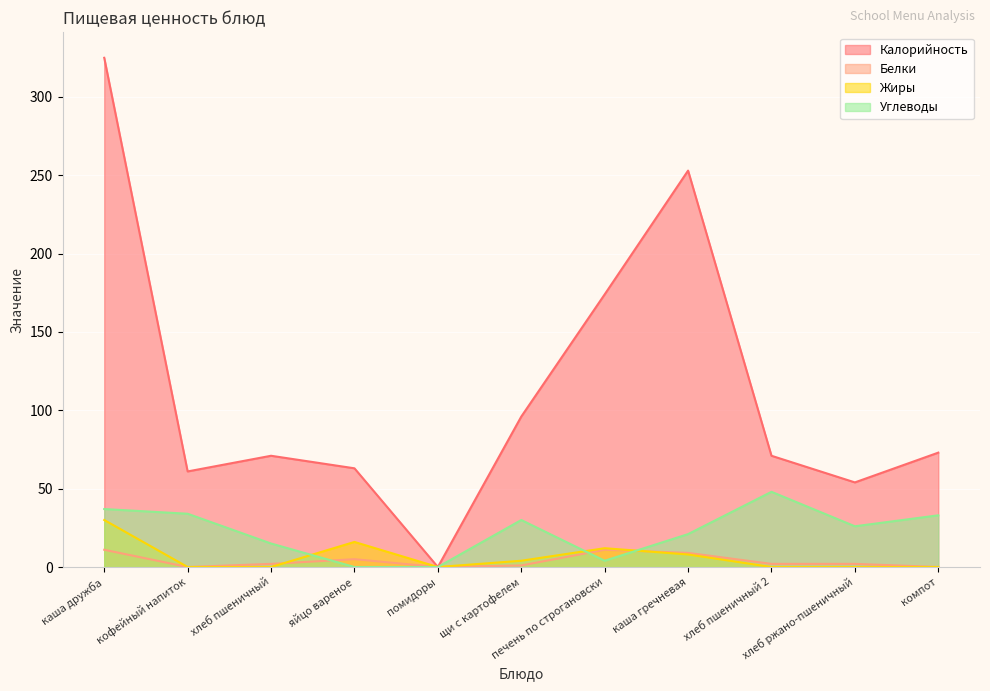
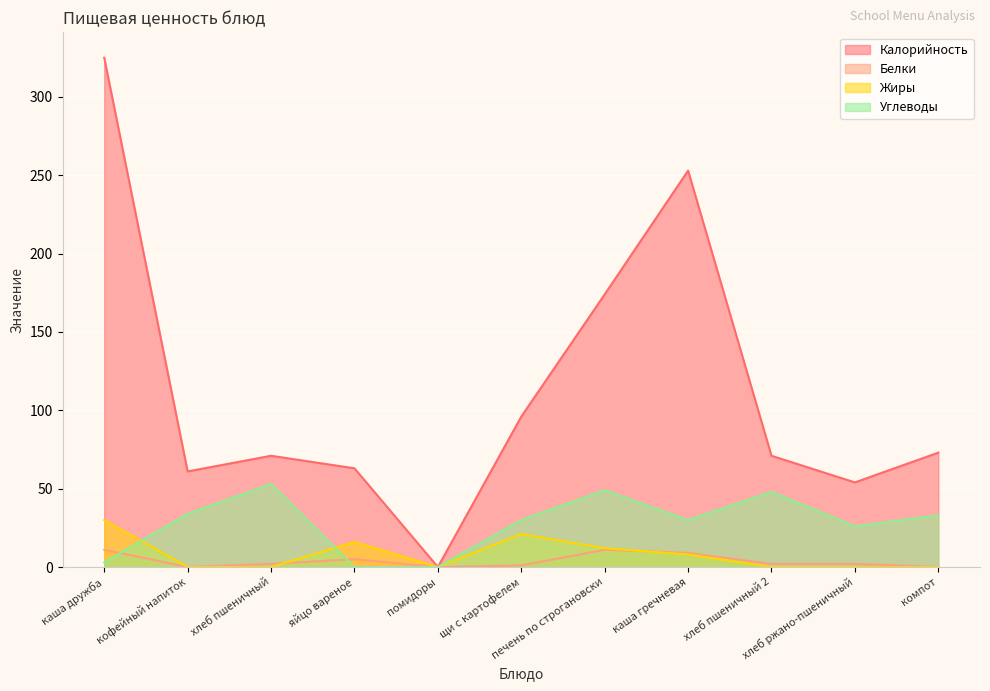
Углеводы, каша дружба: 37 -> 3
Углеводы, хлеб пшеничный: 15 -> 53
Жиры, щи с картофелем: 4 -> 21
Углеводы, печень по строгановски: 4 -> 49
Углеводы, каша гречневая: 21 -> 30
